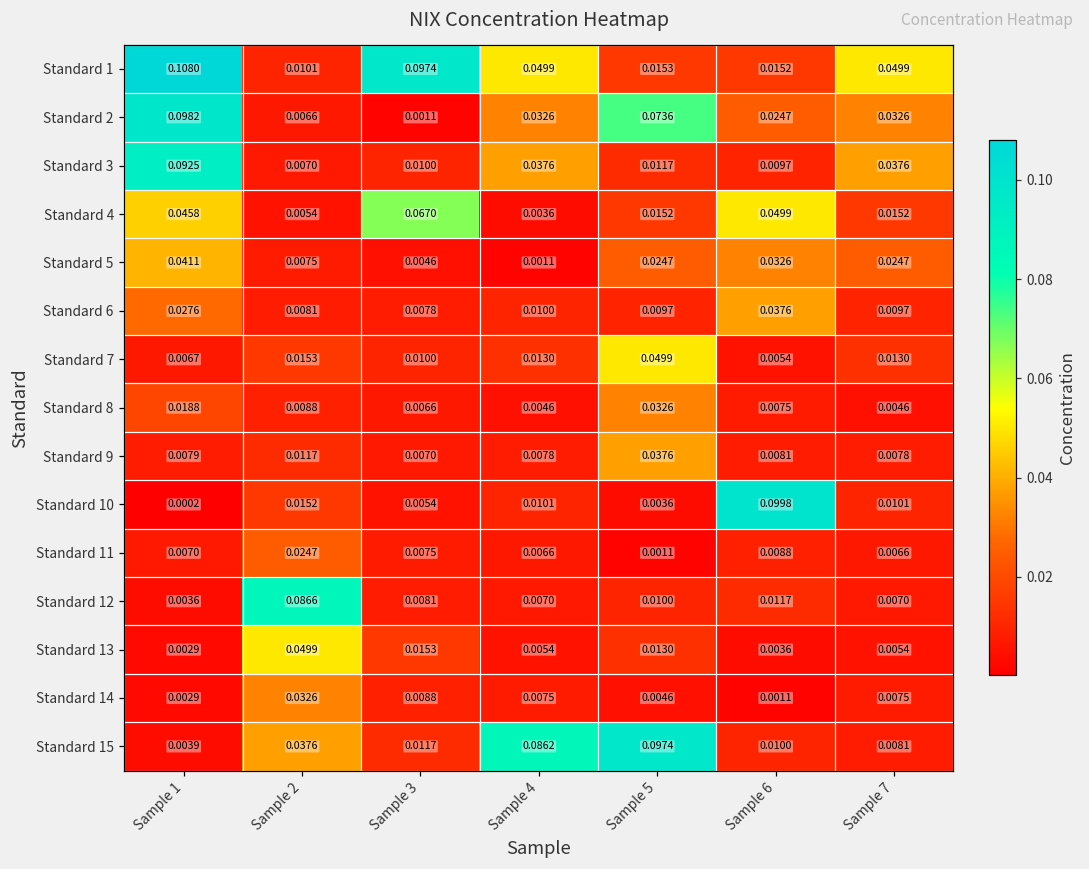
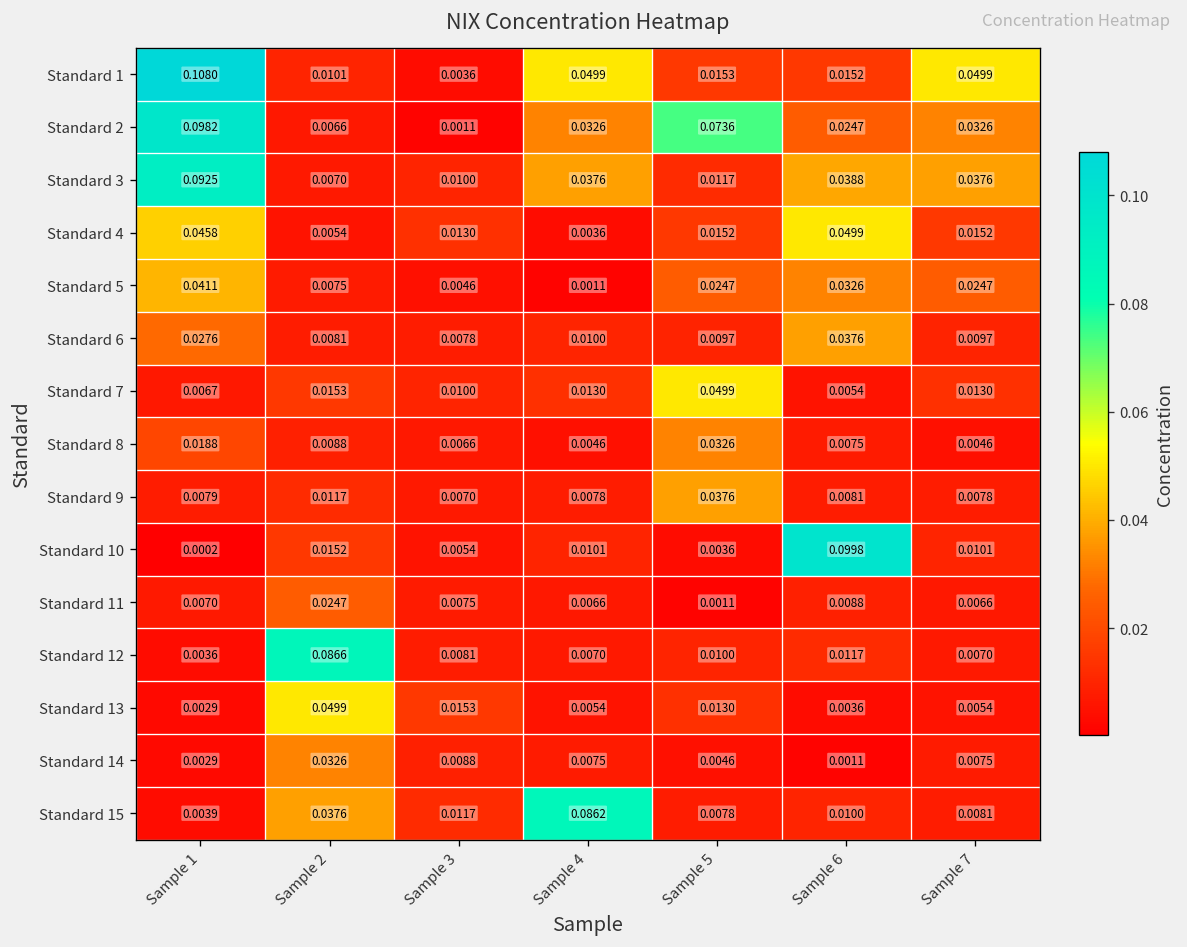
Standard 1, Sample 3: 0.0974 -> 0.0036
Standard 3, Sample 6: 0.0097 -> 0.0388
Standard 4, Sample 3: 0.0670 -> 0.0130
Standard 15, Sample 5: 0.0974 -> 0.0078
